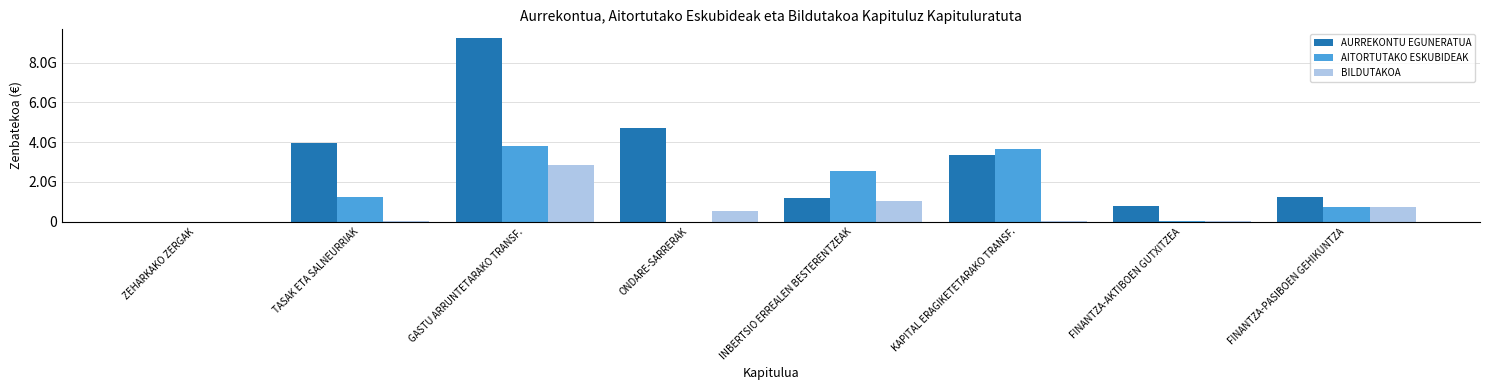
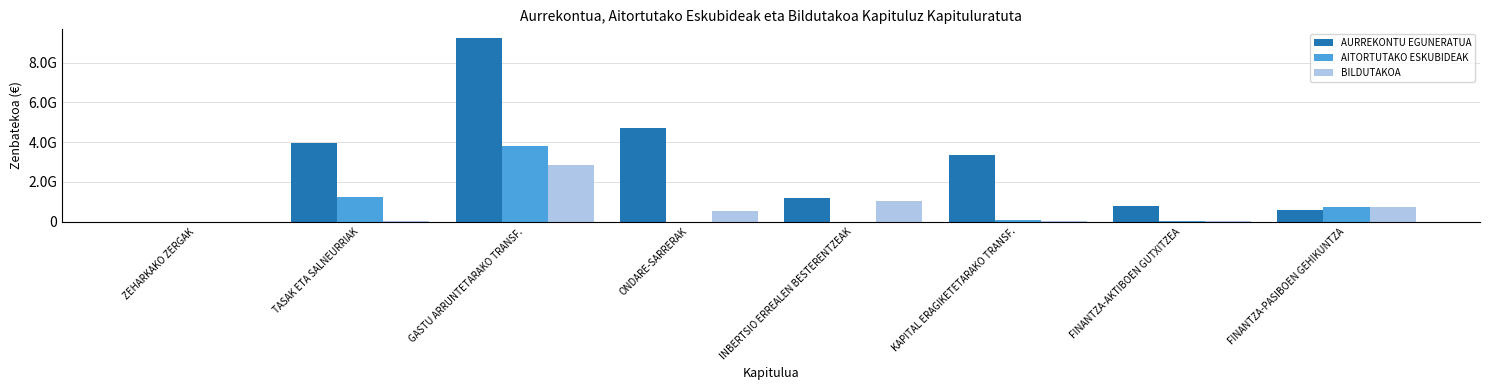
AITORTUTAKO ESKUBIDEAK, INBERTSIO ERREALEN BESTERENTZEAK: 2500000000 -> 0
AITORTUTAKO ESKUBIDEAK, KAPITAL ERAGIKETETARAKO TRANSF.: 3700000000 -> 100000000
AURREKONTU EGUNERATUA, FINANTZA-PASIBOEN GEHIKUNTZA: 1200000000 -> 600000000
